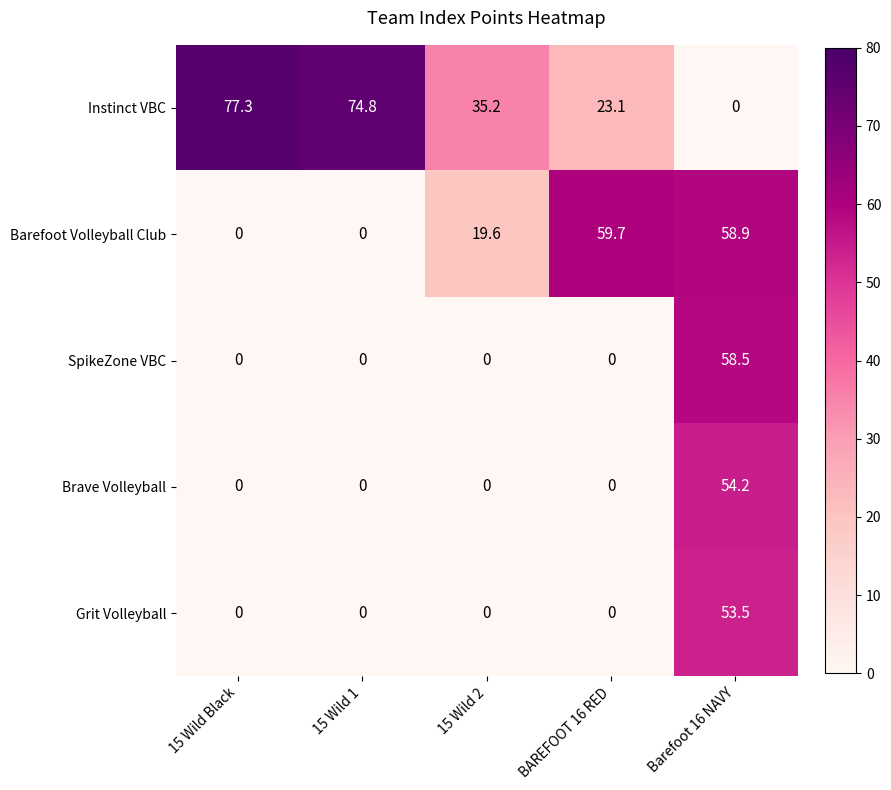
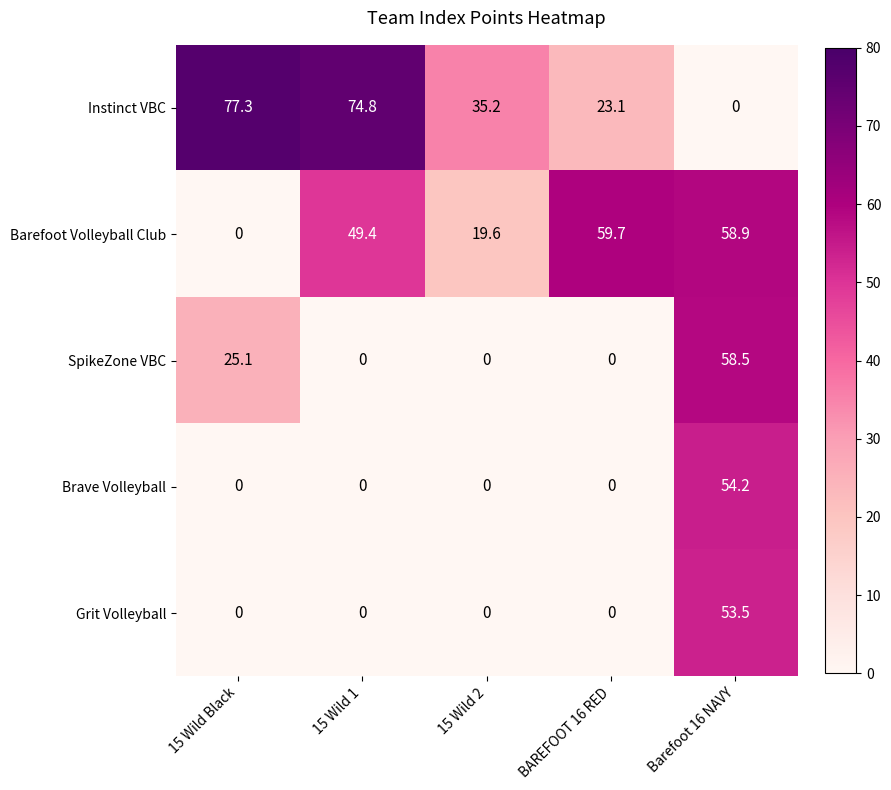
Barefoot Volleyball Club, 15 Wild 1: 0 -> 49.4
SpikeZone VBC, 15 Wild Black: 0 -> 25.1
